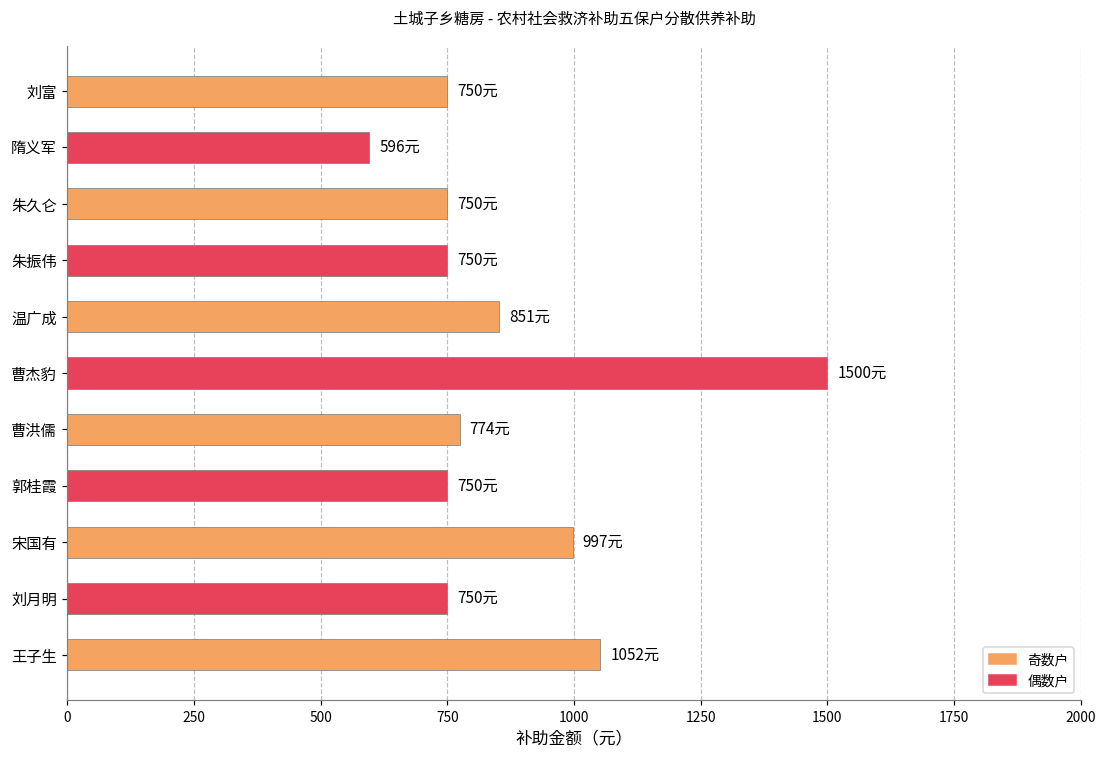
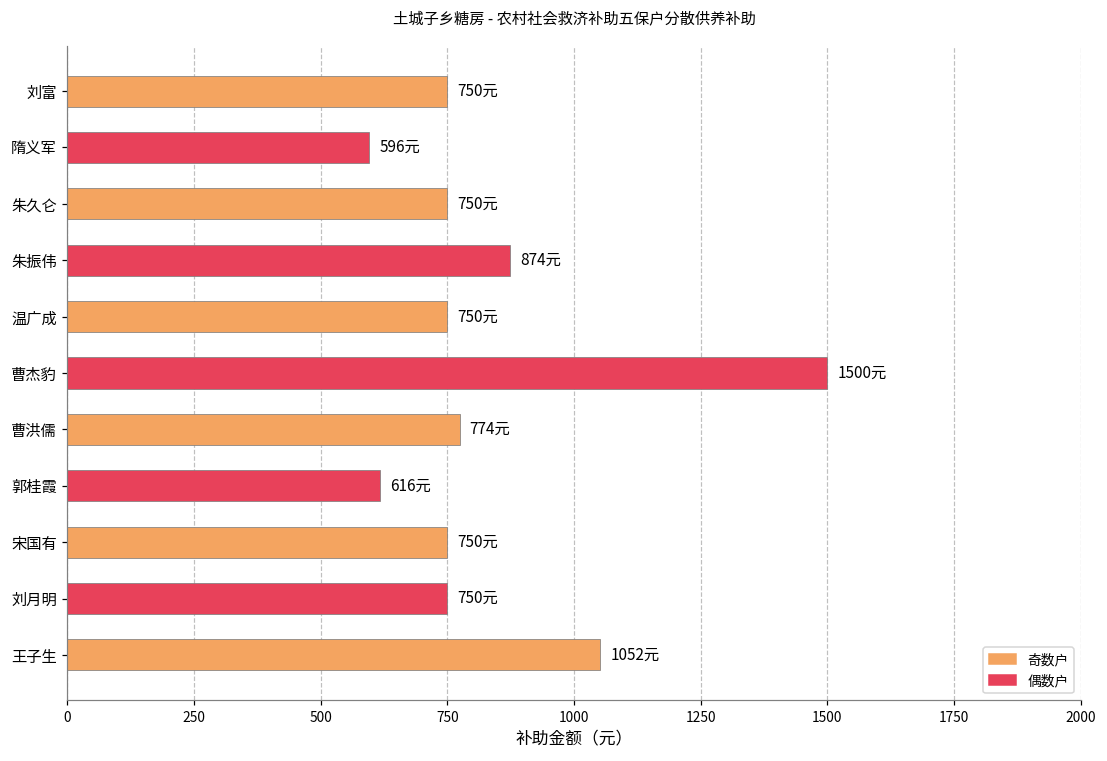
朱振伟: 750元 -> 874元
温广成: 851元 -> 750元
郭桂霞: 750元 -> 616元
宋国有: 997元 -> 750元
